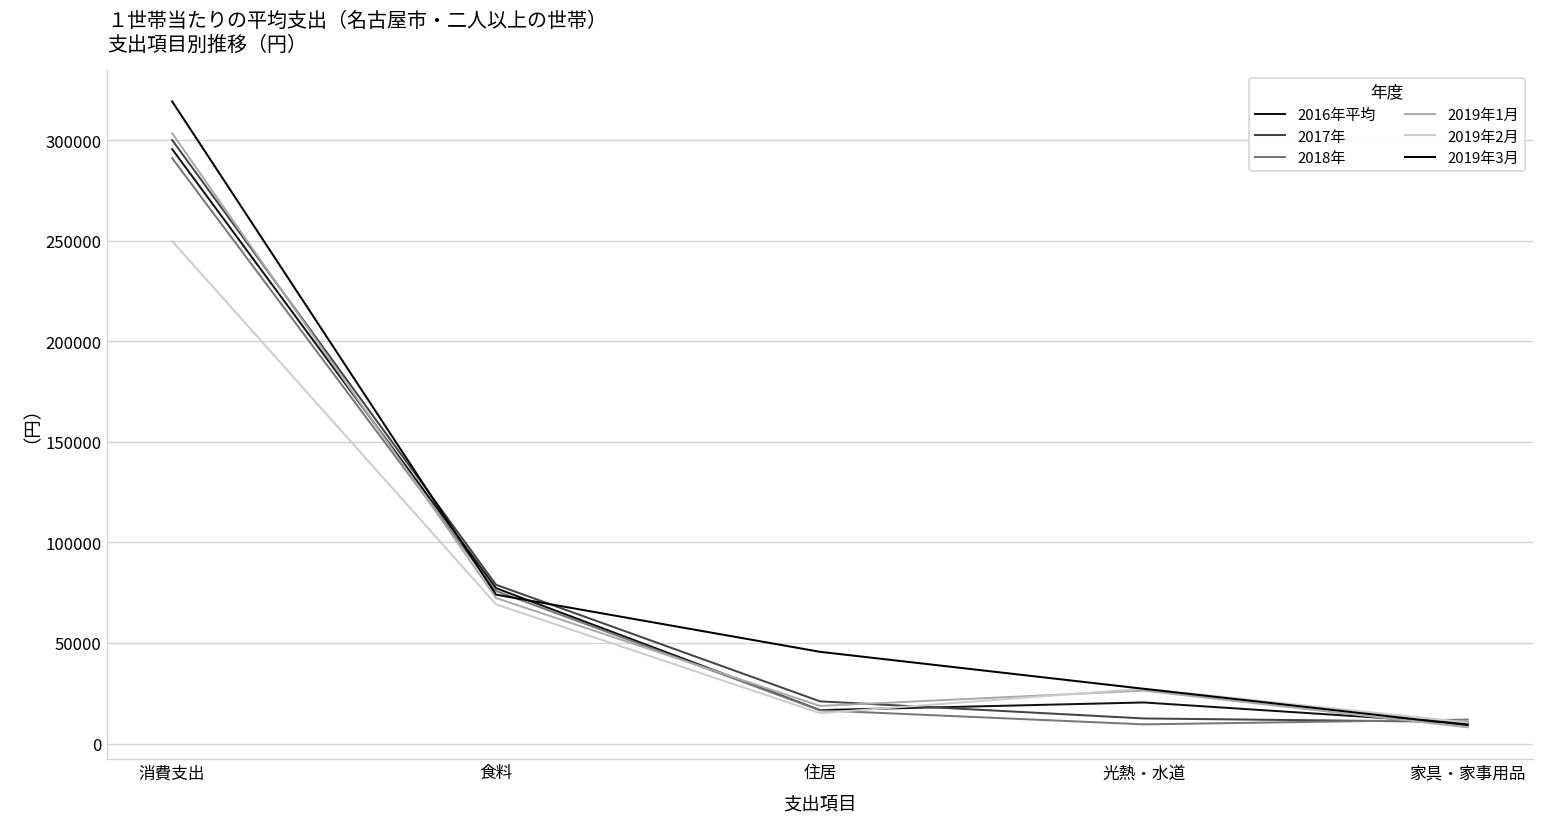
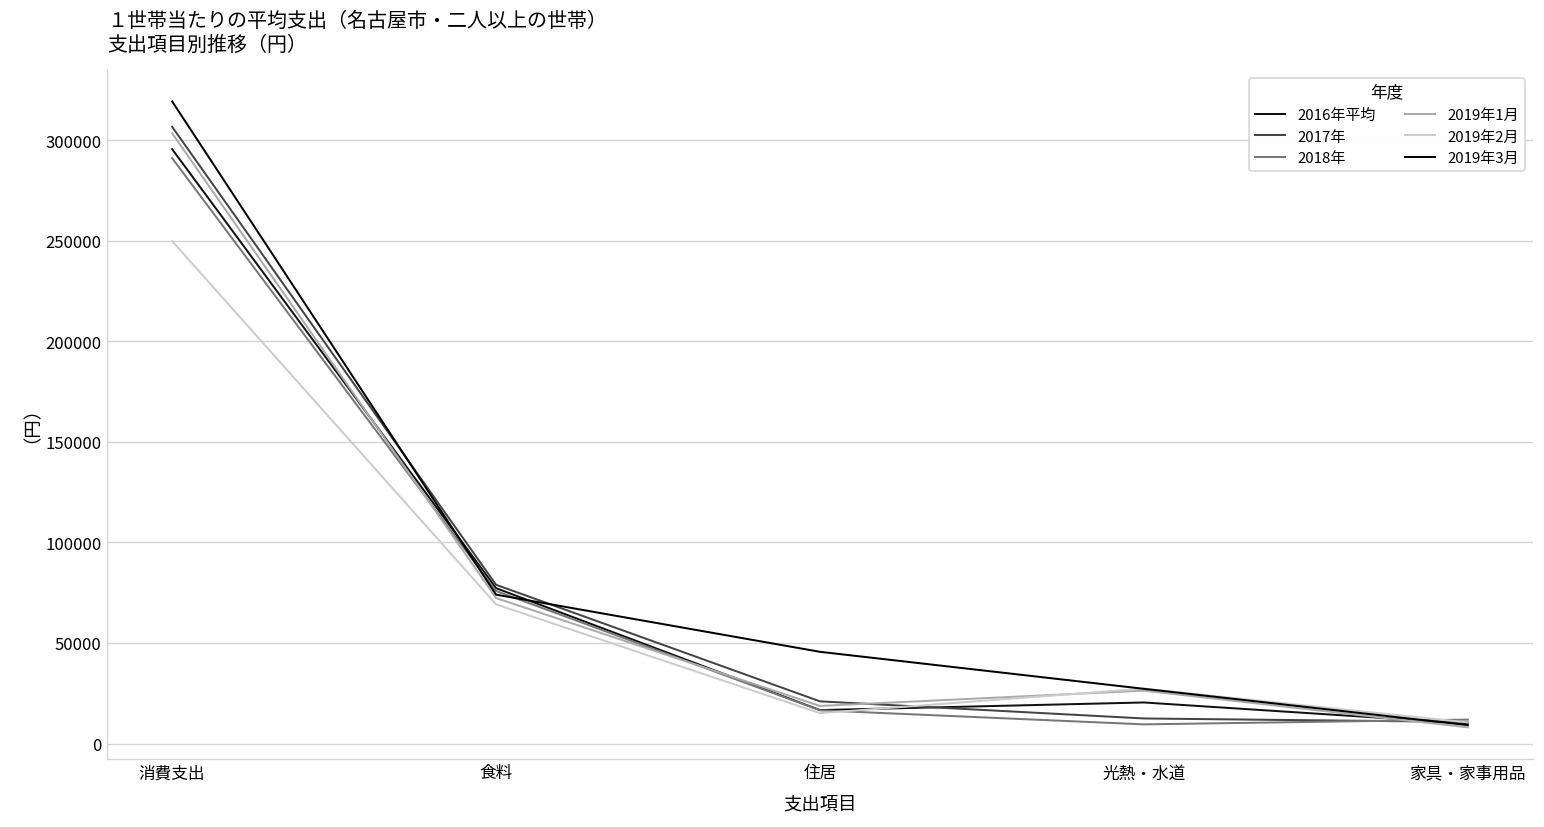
2017年, 消費支出: 300000 -> 307000
